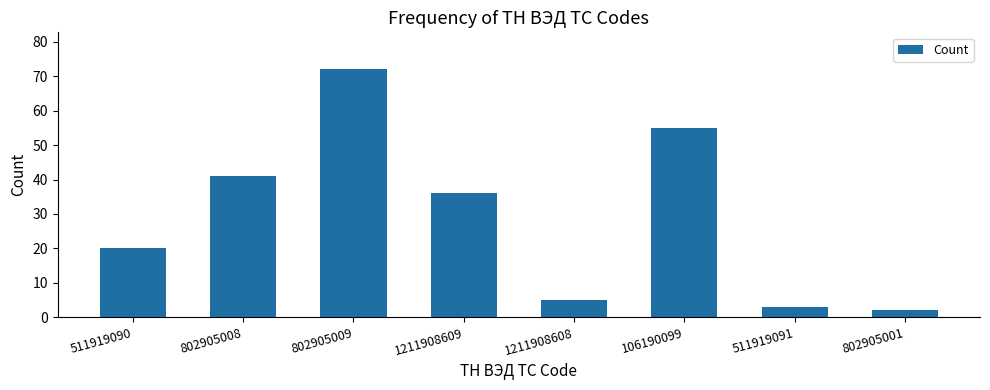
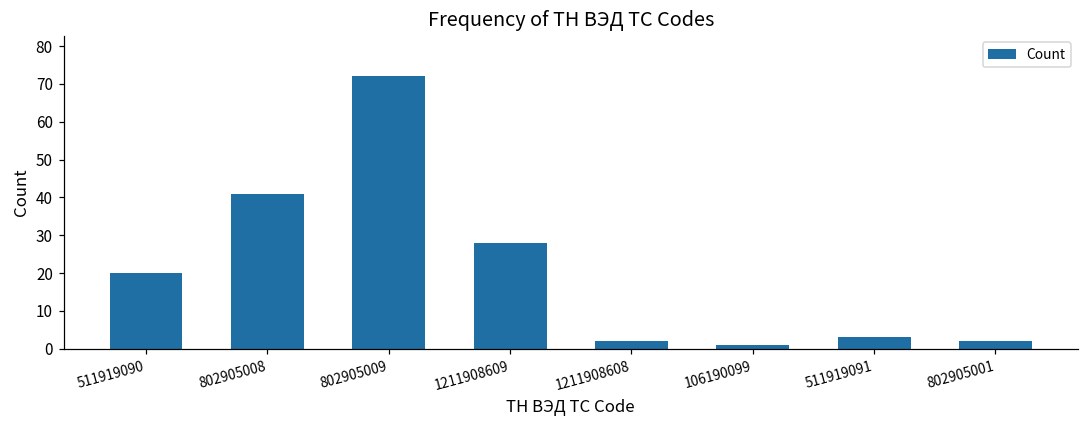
1211908609: 36 -> 28
1211908608: 5 -> 2
106190099: 55 -> 1
